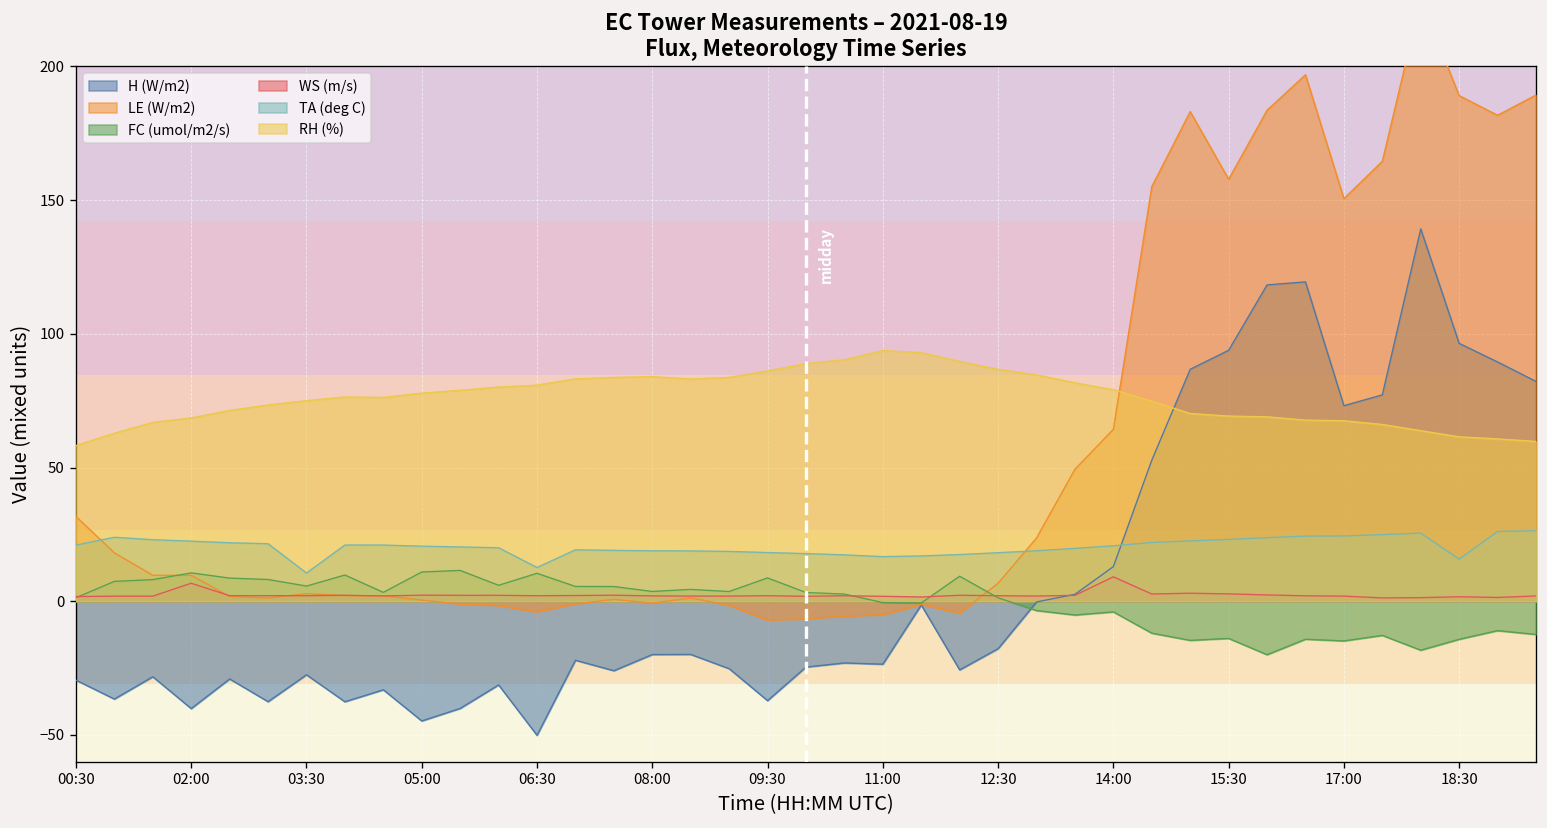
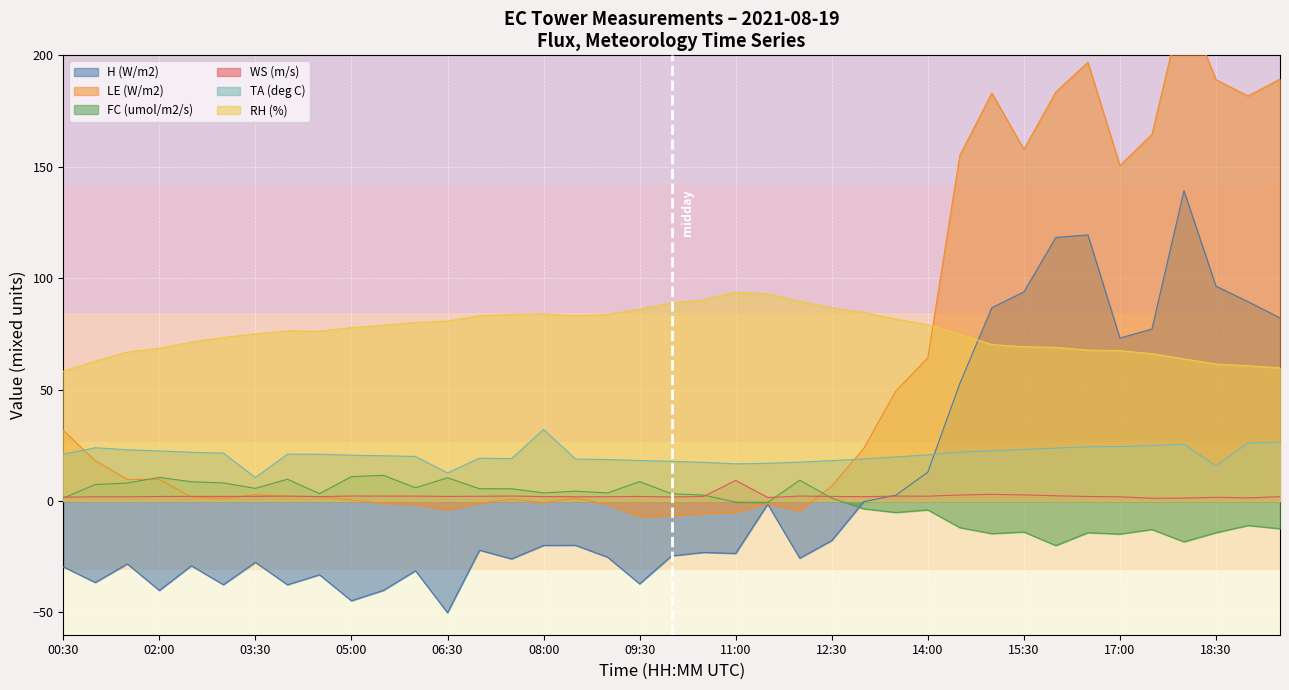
WS (m/s), 02:00: 7 -> 2
TA (deg C), 08:00: 19 -> 32
WS (m/s), 11:00: 2 -> 9
WS (m/s), 14:00: 9 -> 2
